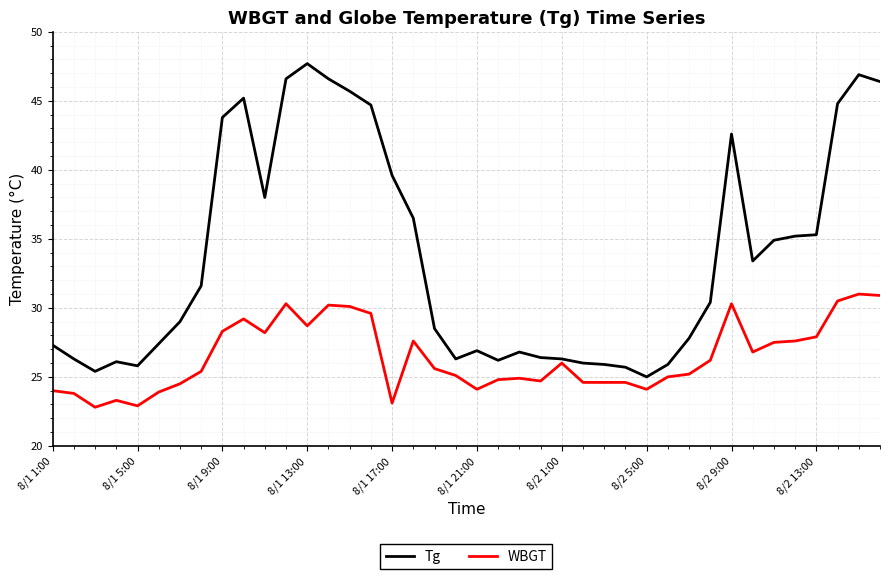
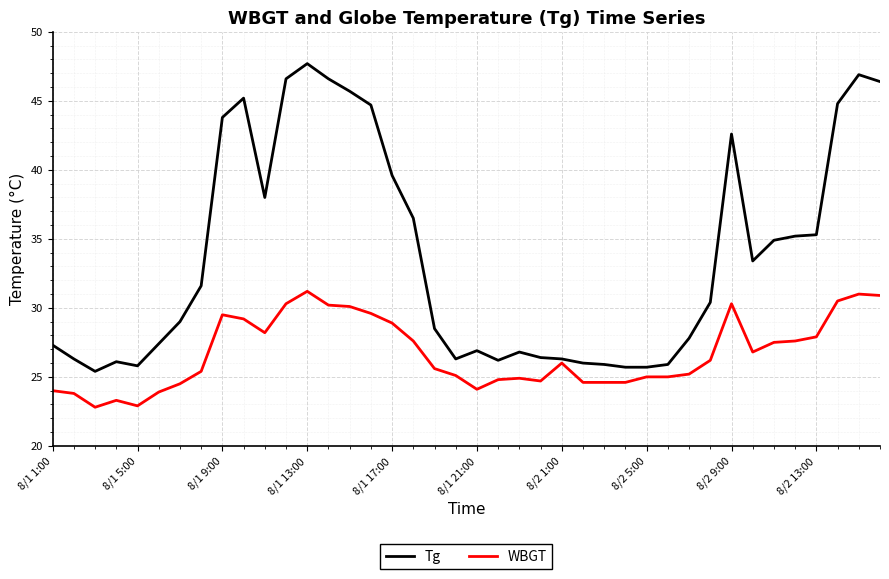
WBGT, 8/1 9:00: 28.3 -> 29.5
WBGT, 8/1 13:00: 28.7 -> 31.2
WBGT, 8/1 17:00: 23.1 -> 28.9
Tg, 8/2 5:00: 25.0 -> 25.7
WBGT, 8/2 5:00: 24.1 -> 25.0
